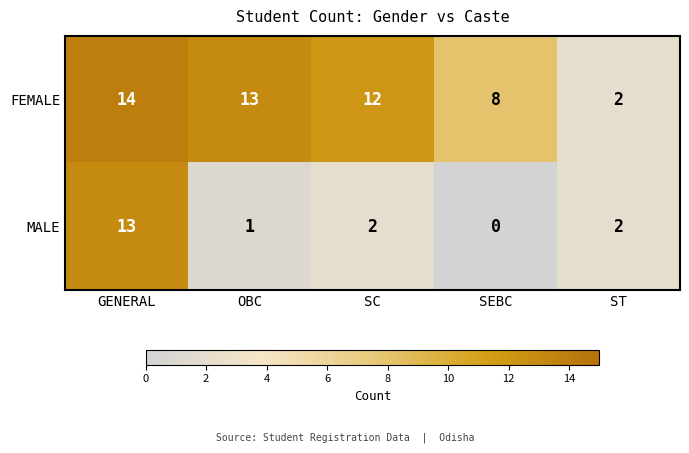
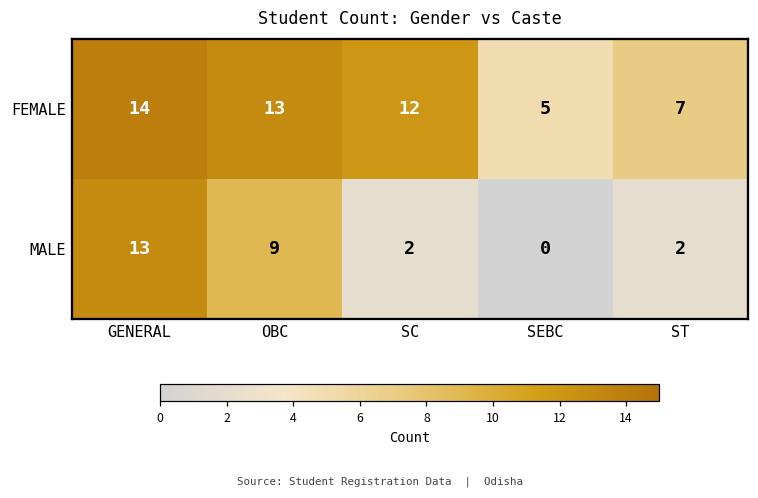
FEMALE, SEBC: 8 -> 5
FEMALE, ST: 2 -> 7
MALE, OBC: 1 -> 9
